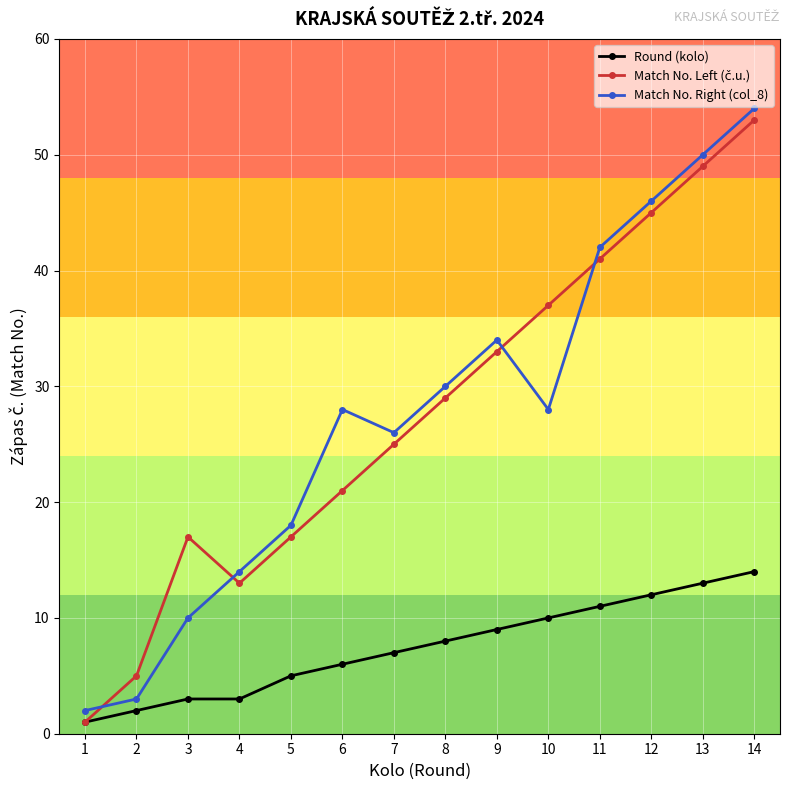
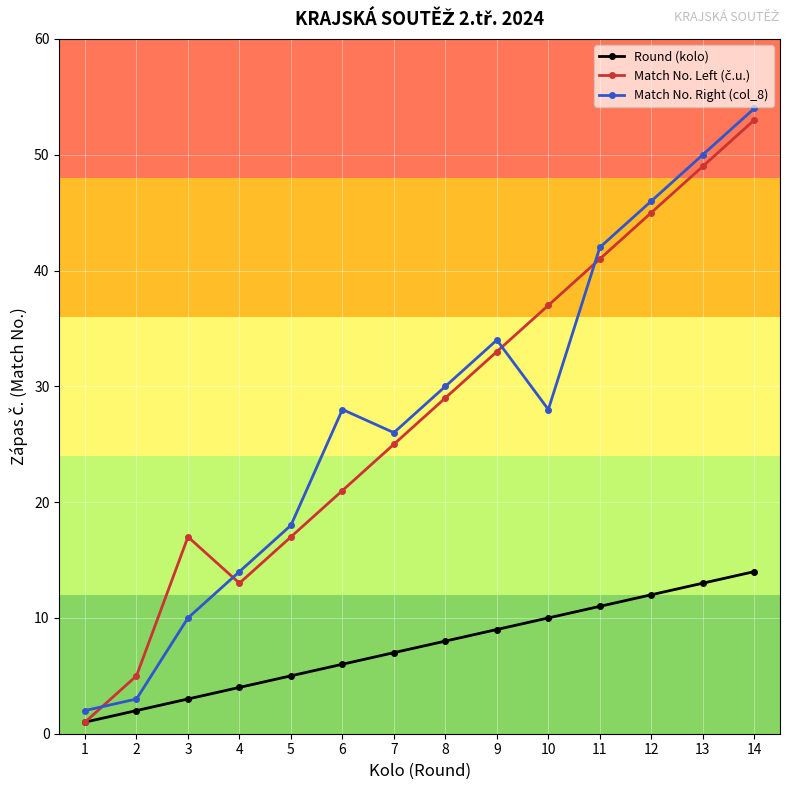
Round (kolo), 4: 3 -> 4
